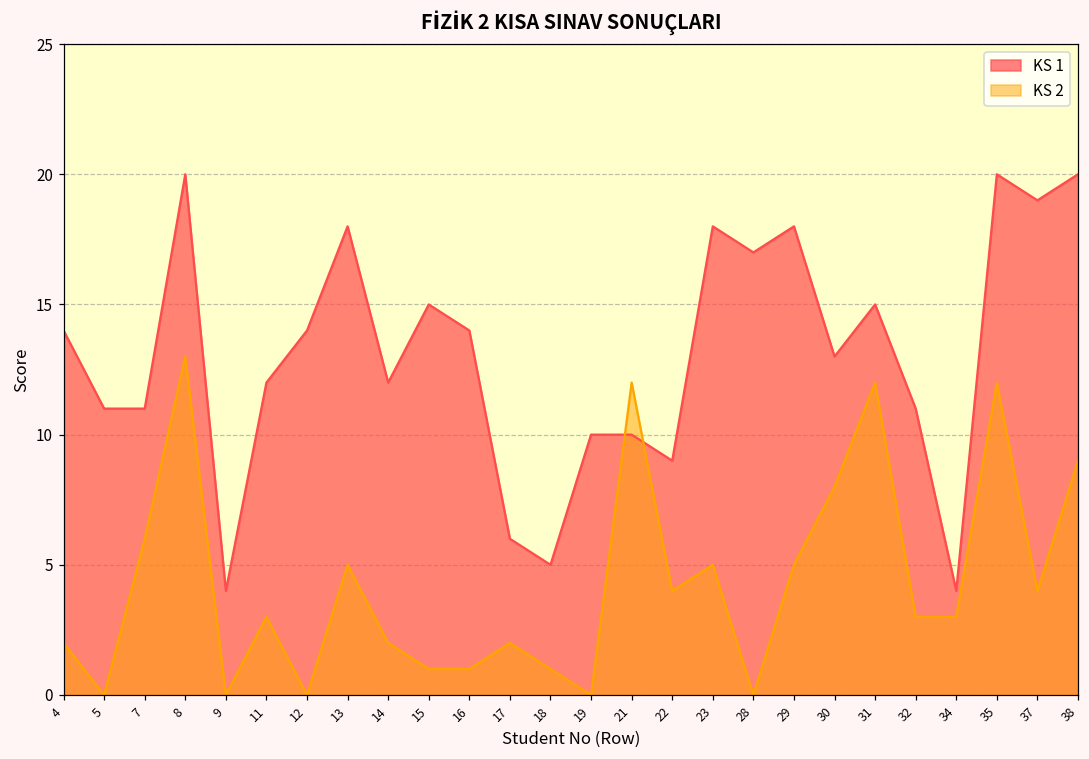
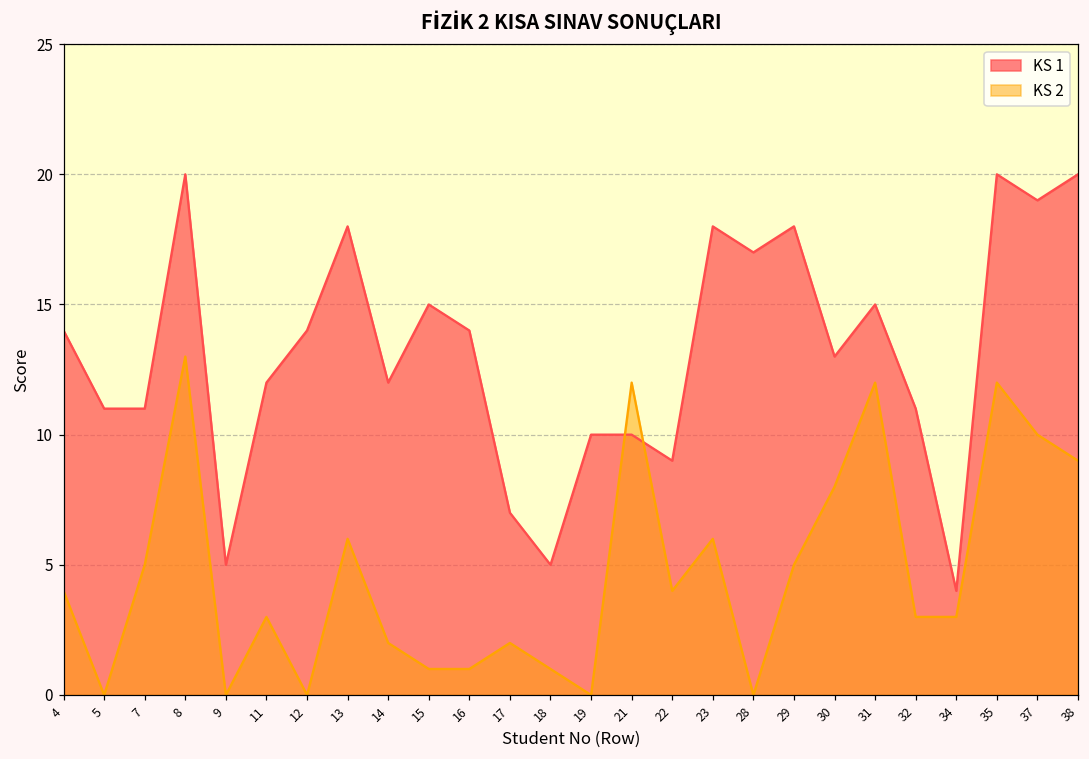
KS 2, 4: 2 -> 4
KS 2, 7: 6 -> 5
KS 1, 9: 4 -> 5
KS 2, 13: 5 -> 6
KS 1, 17: 6 -> 7
KS 2, 23: 5 -> 6
KS 2, 37: 4 -> 10
